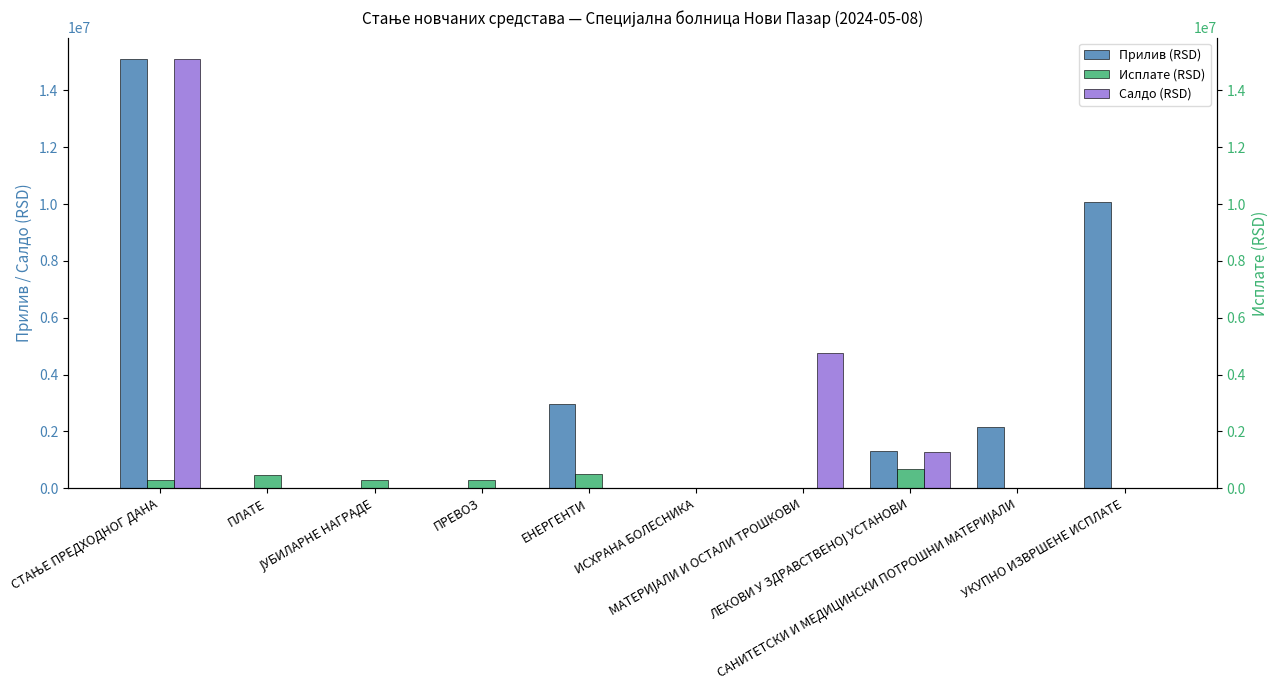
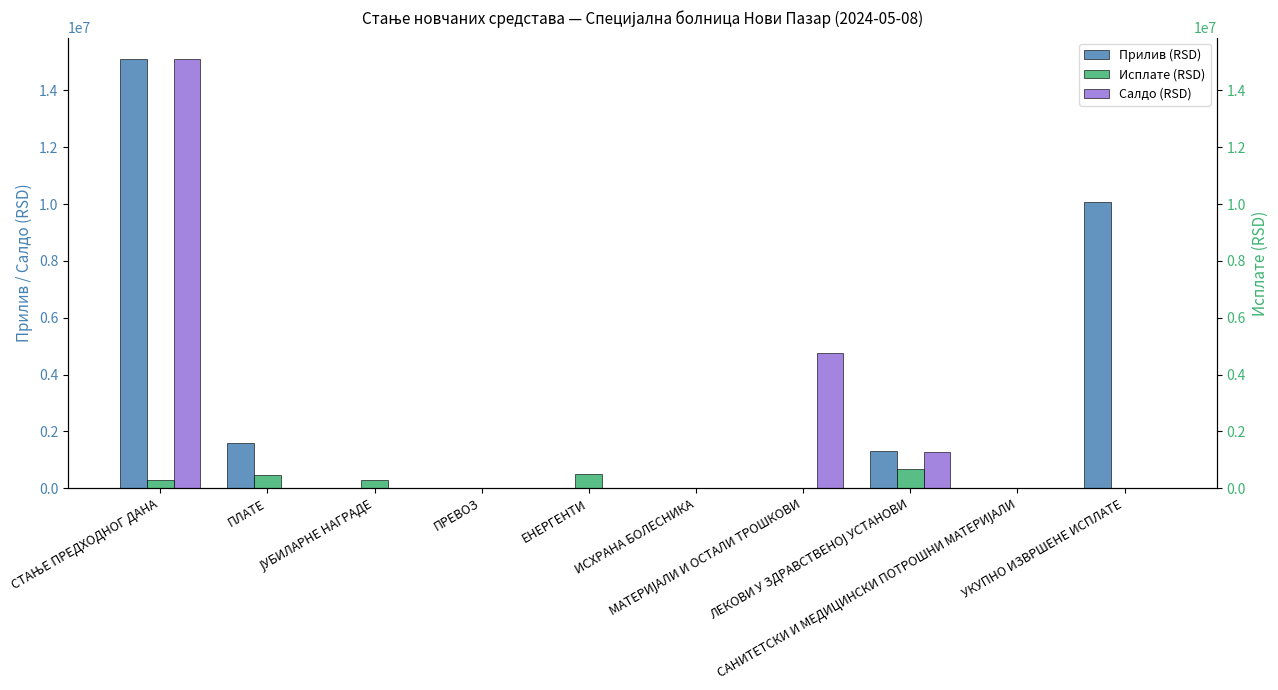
Прилив (RSD), ПЛАТЕ: 0 -> 1600000
Исплате (RSD), ПРЕВОЗ: 300000 -> 0
Прилив (RSD), ЕНЕРГЕНТИ: 3000000 -> 0
Прилив (RSD), САНИТЕТСКИ И МЕДИЦИНСКИ ПОТРОШНИ МАТЕРИЈАЛИ: 2100000 -> 0
